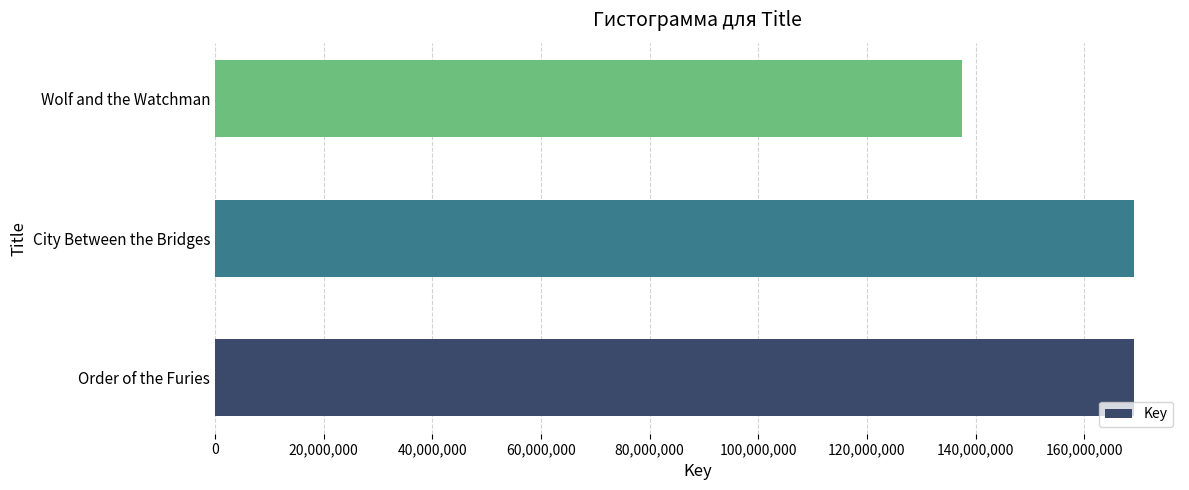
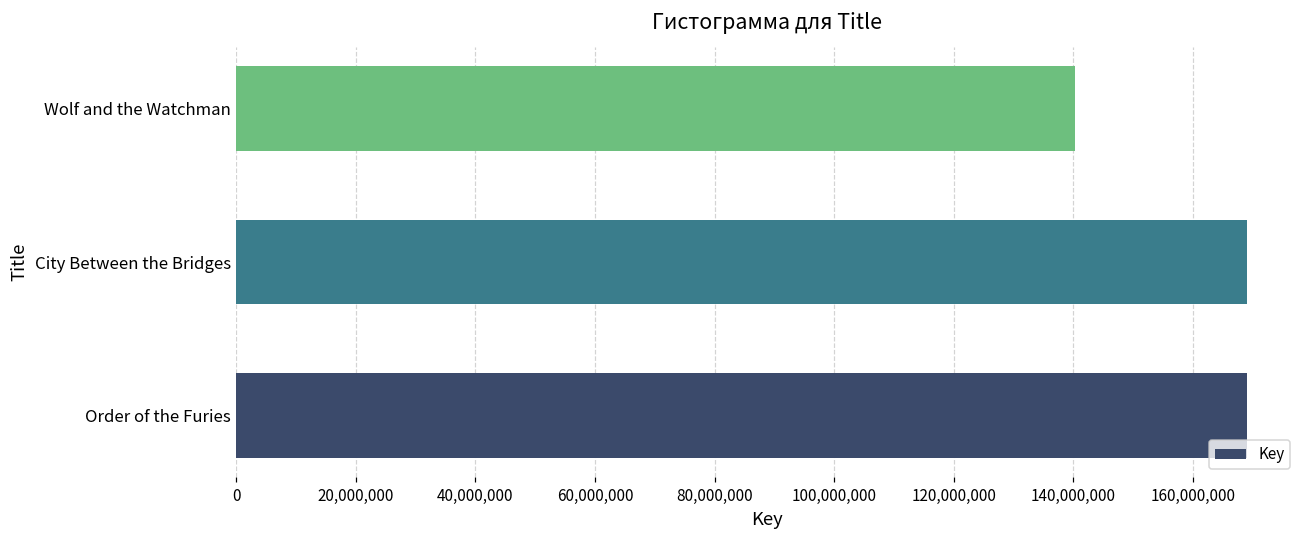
Wolf and the Watchman: 137,000,000 -> 140,000,000
